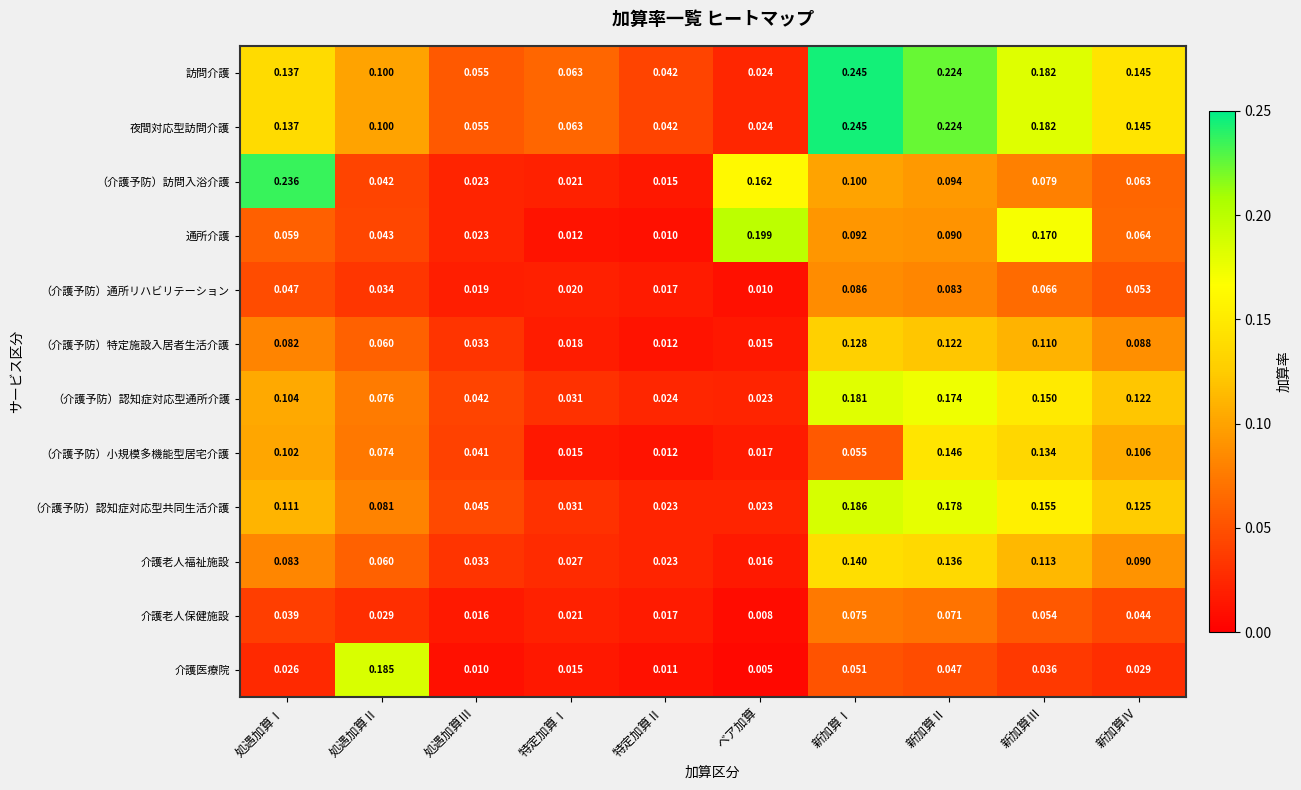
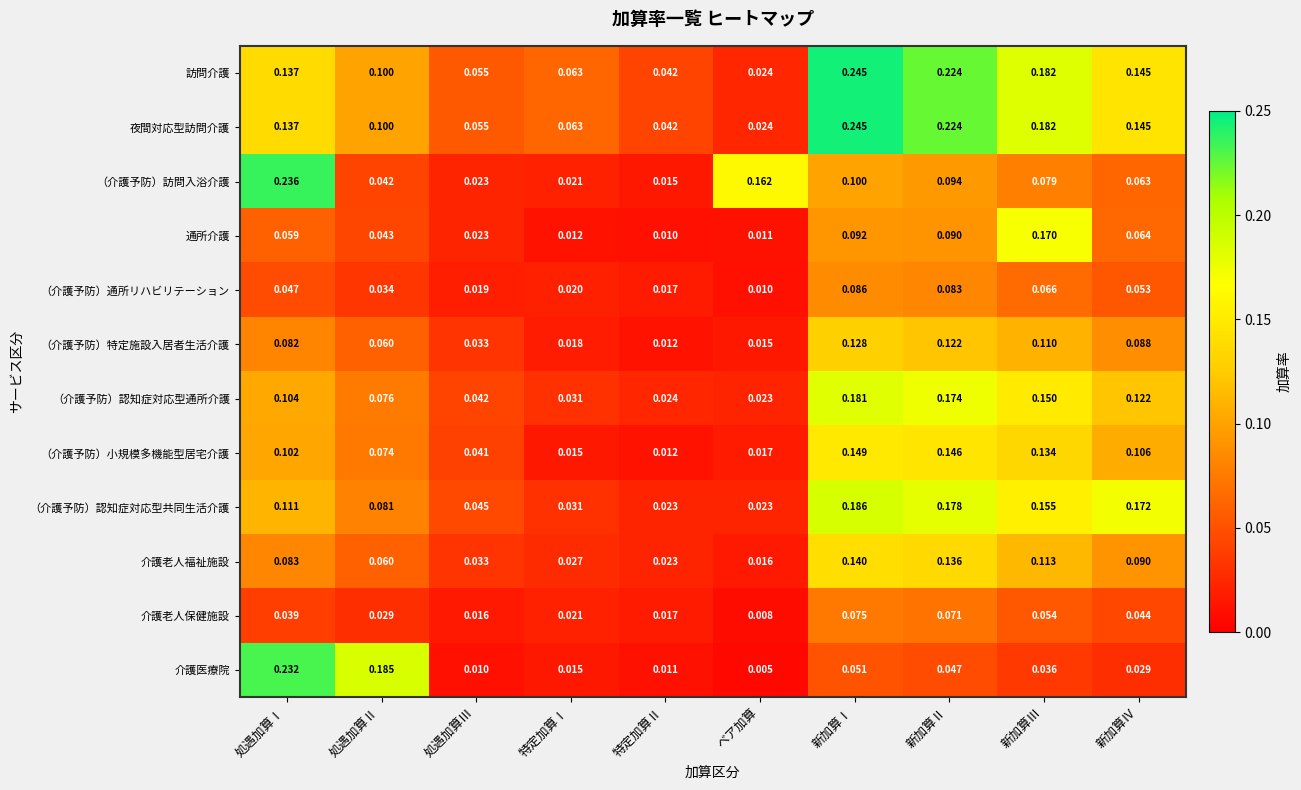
通所介護, ベア加算: 0.199 -> 0.011
（介護予防）小規模多機能型居宅介護, 新加算Ⅰ: 0.055 -> 0.149
（介護予防）認知症対応型共同生活介護, 新加算Ⅳ: 0.125 -> 0.172
介護医療院, 処遇加算Ⅰ: 0.026 -> 0.232
